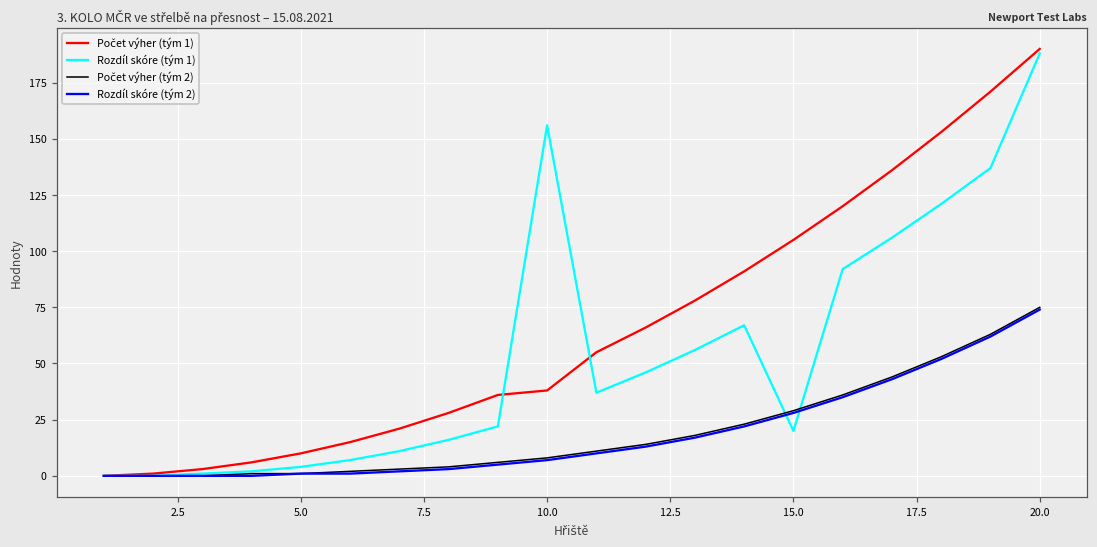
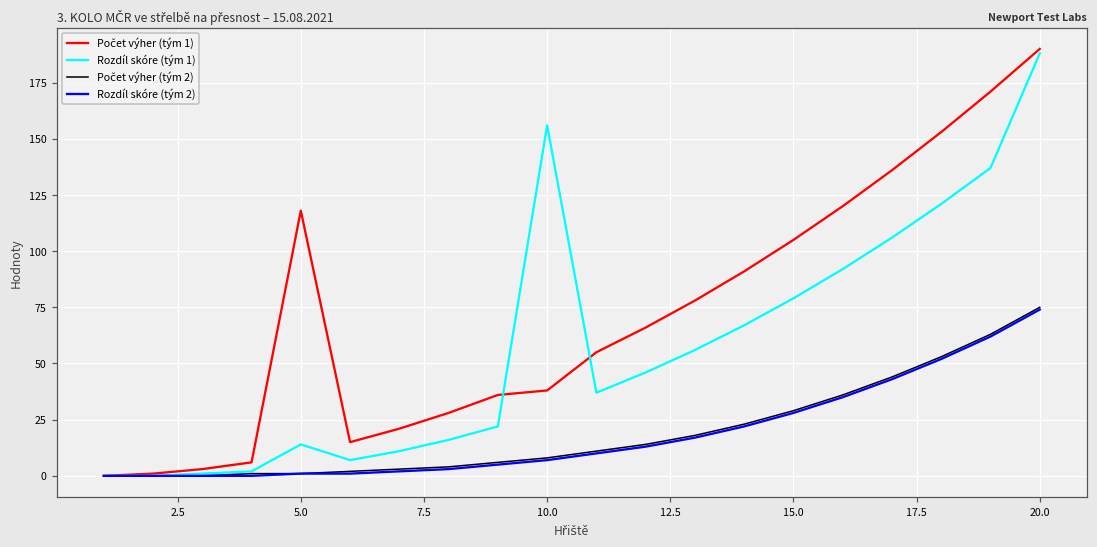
Počet výher (tým 1), 5.0: 10 -> 118
Rozdíl skóre (tým 1), 5.0: 4 -> 14
Rozdíl skóre (tým 1), 15.0: 20 -> 79
